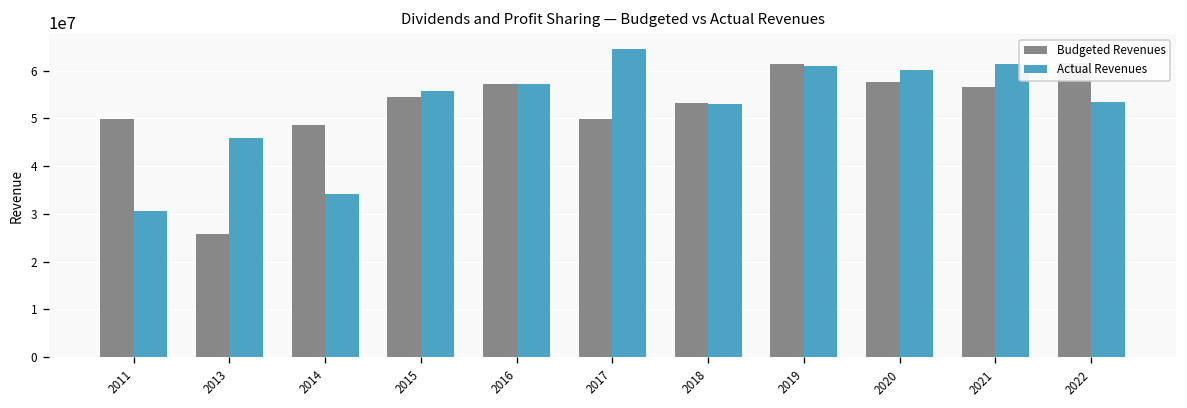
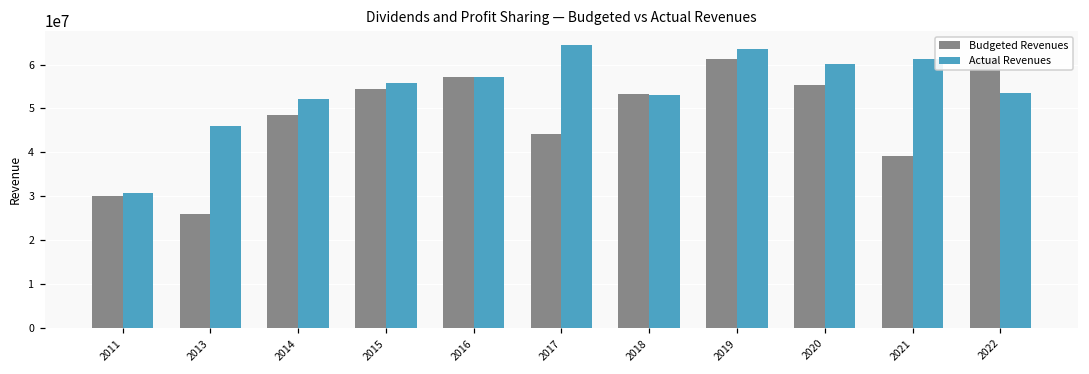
Budgeted Revenues, 2011: 50000000 -> 30000000
Actual Revenues, 2014: 34000000 -> 52000000
Budgeted Revenues, 2017: 50000000 -> 44000000
Actual Revenues, 2019: 61000000 -> 64000000
Budgeted Revenues, 2020: 58000000 -> 55000000
Budgeted Revenues, 2021: 57000000 -> 39000000
